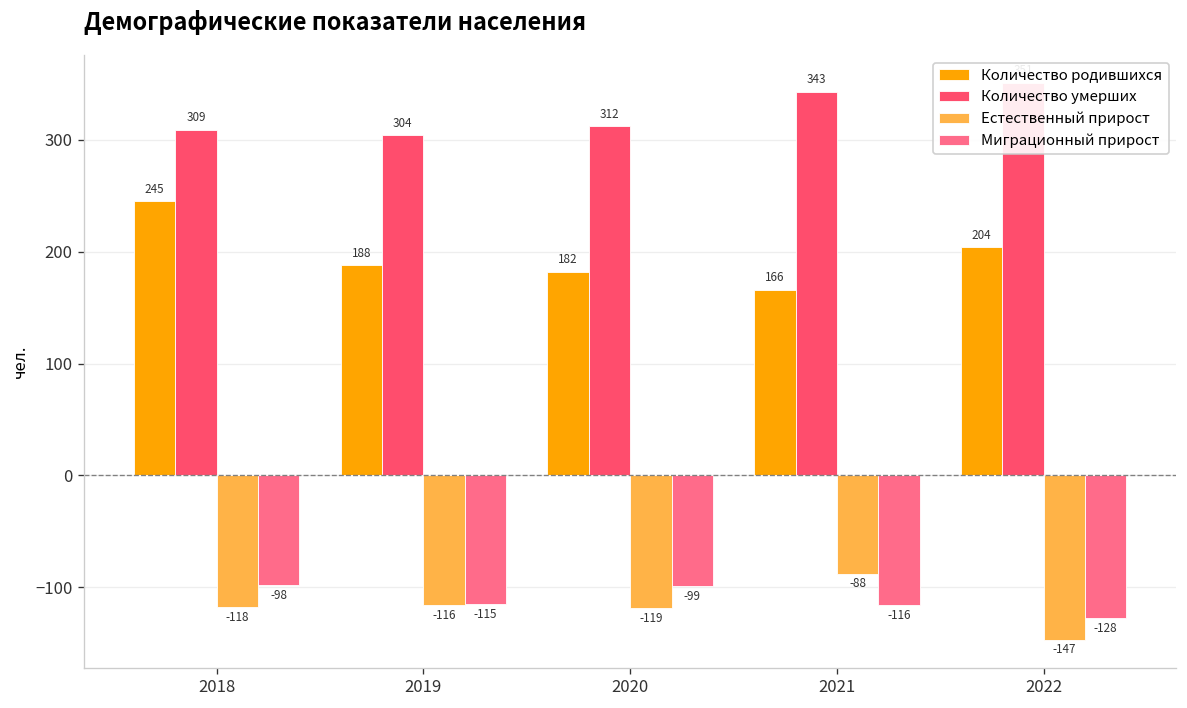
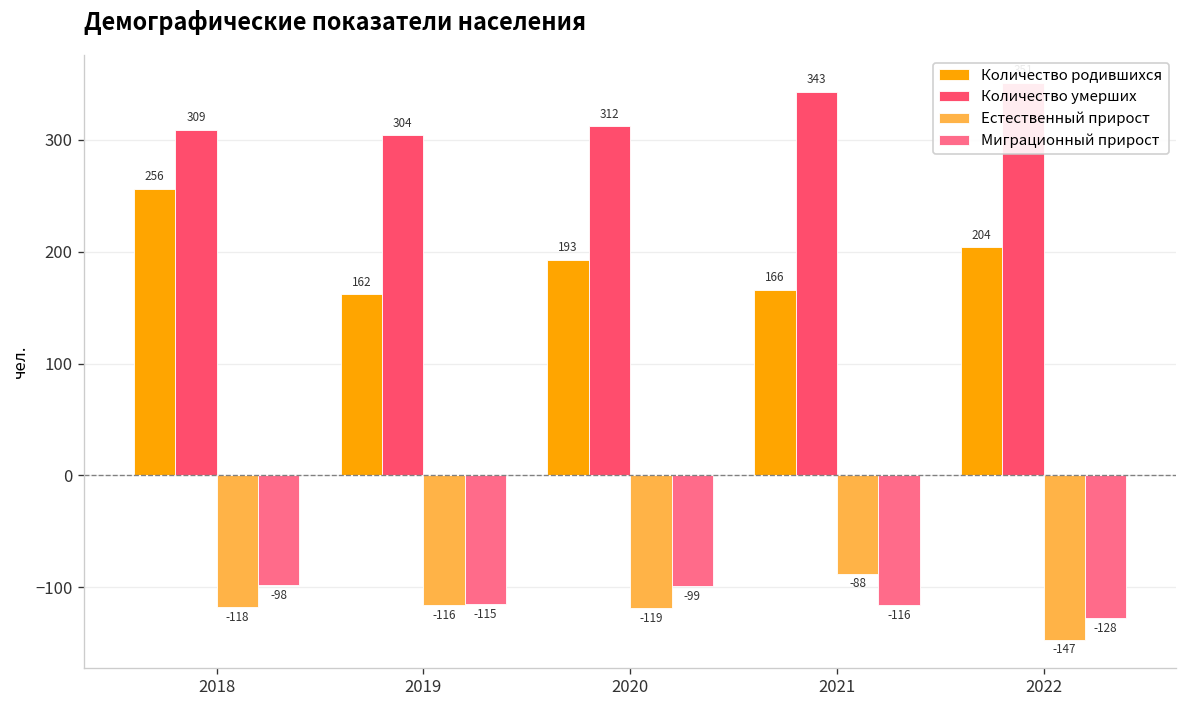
Количество родившихся, 2018: 245 -> 256
Количество родившихся, 2019: 188 -> 162
Количество родившихся, 2020: 182 -> 193
